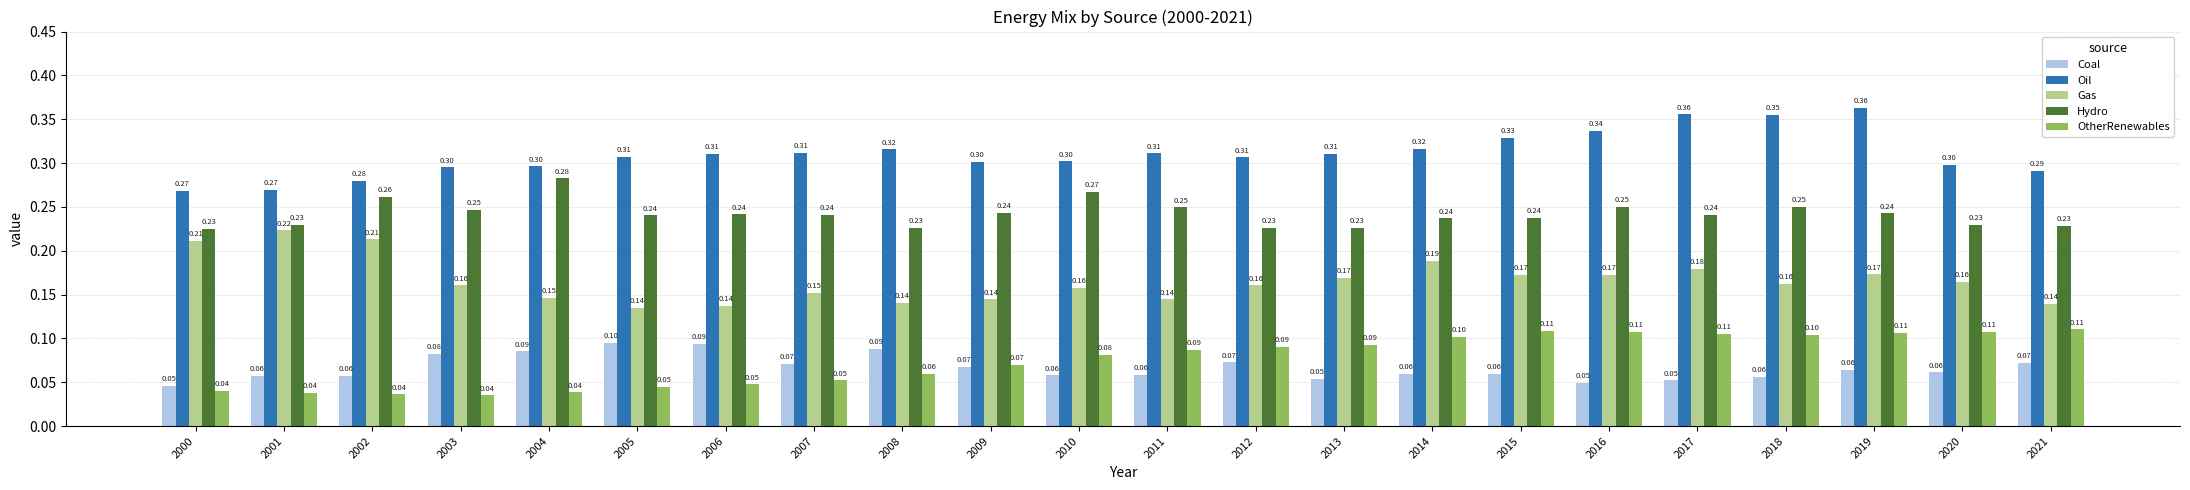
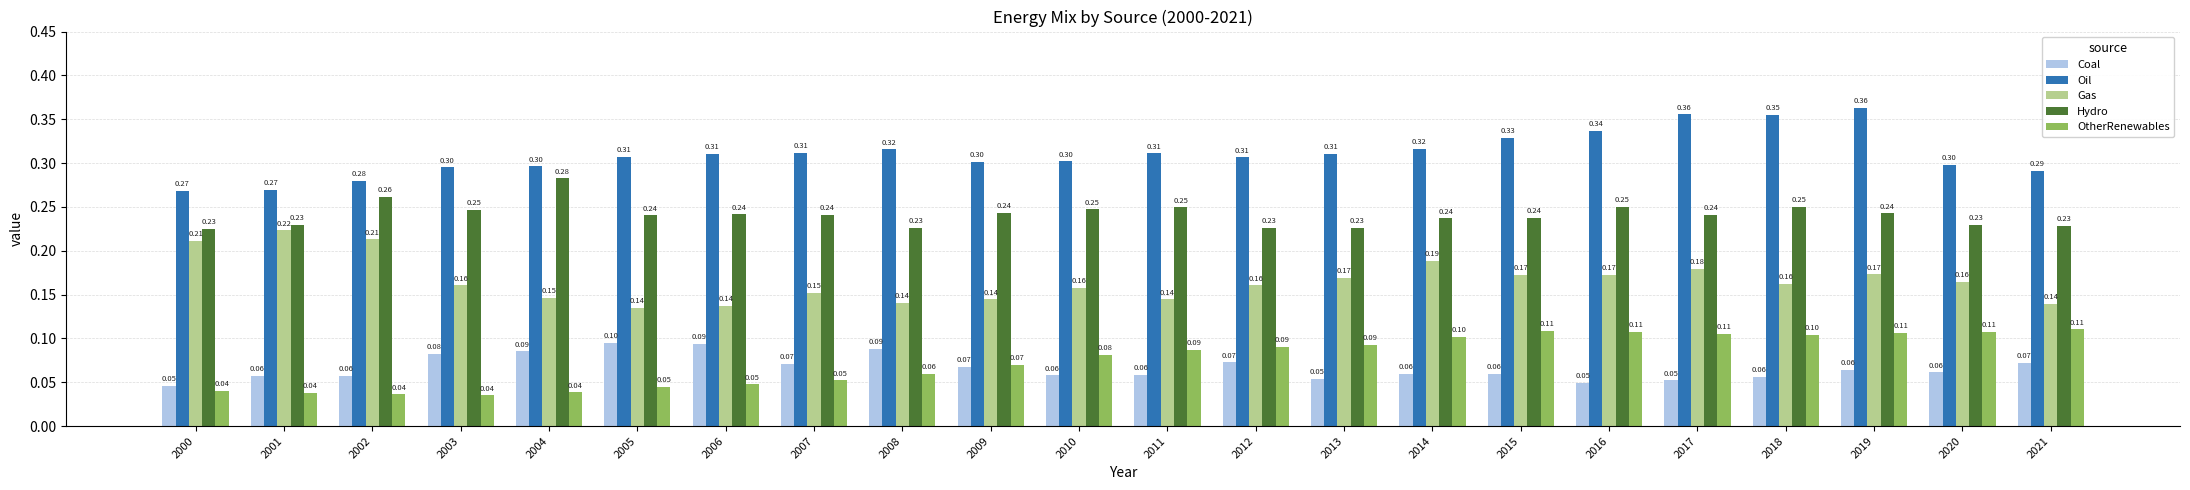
Hydro, 2010: 0.27 -> 0.25
